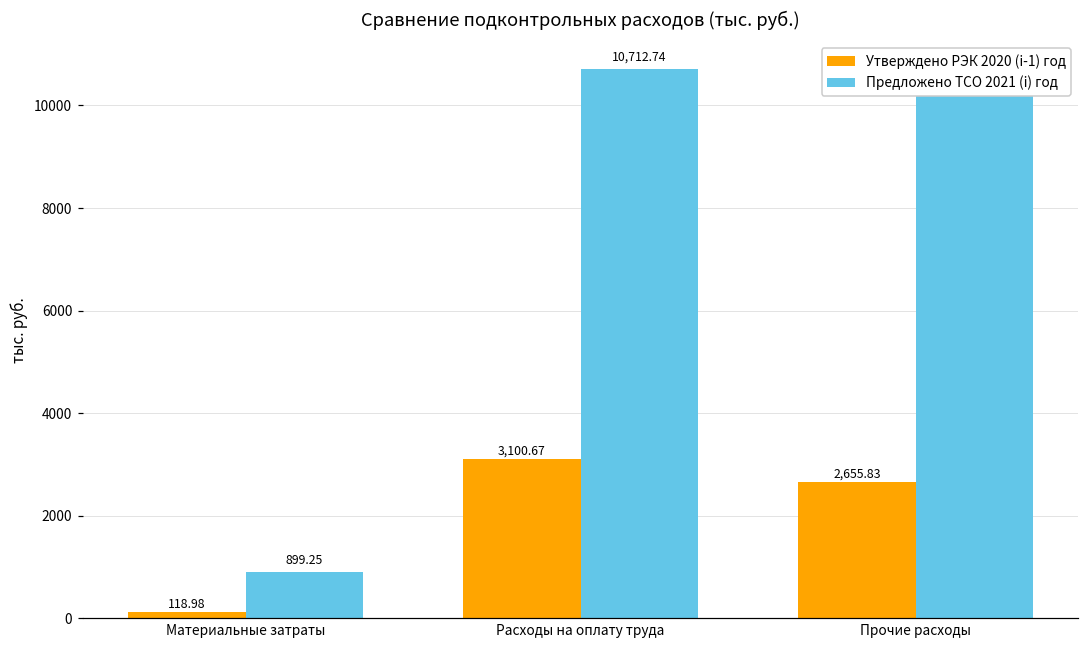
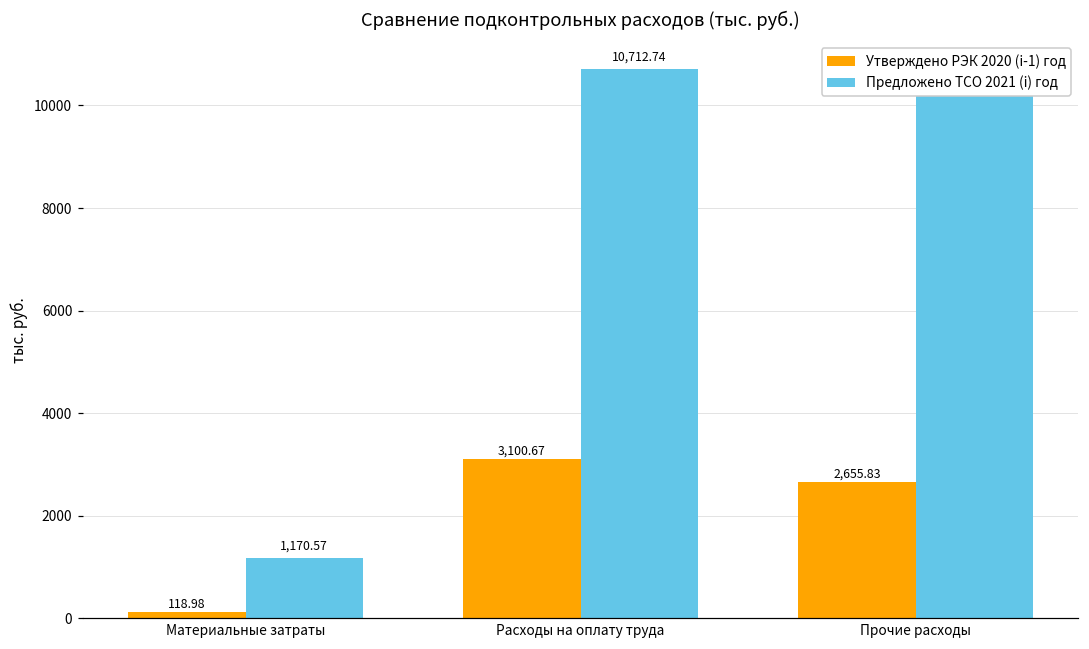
Предложено ТСО 2021 (i) год, Материальные затраты: 899.25 -> 1,170.57
